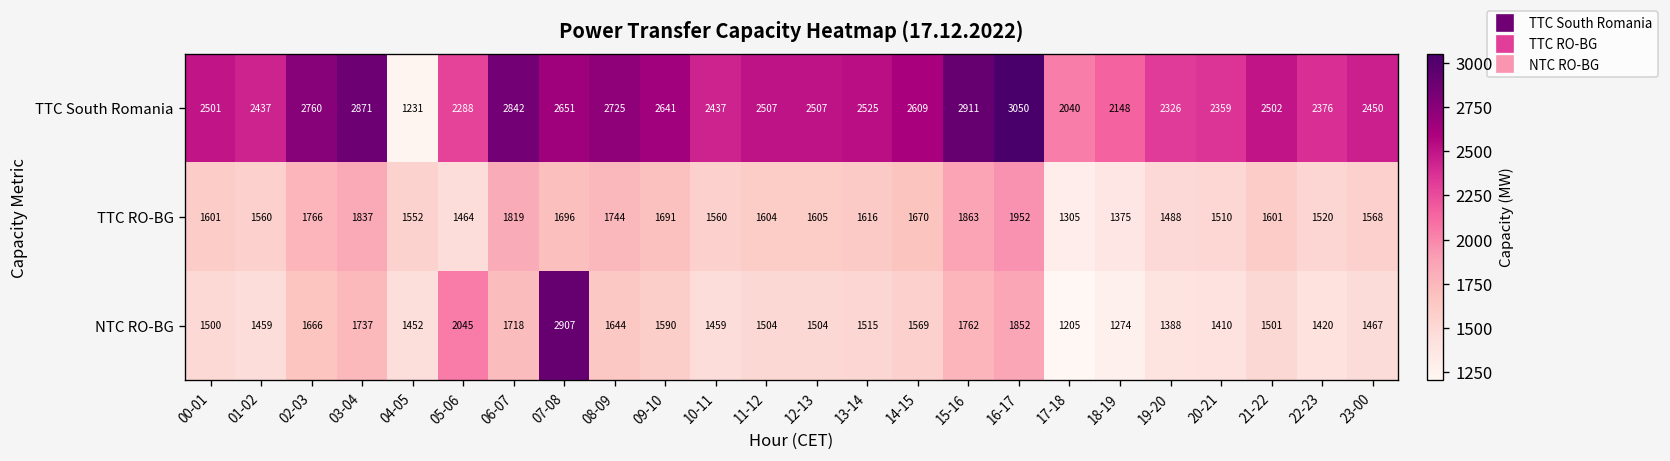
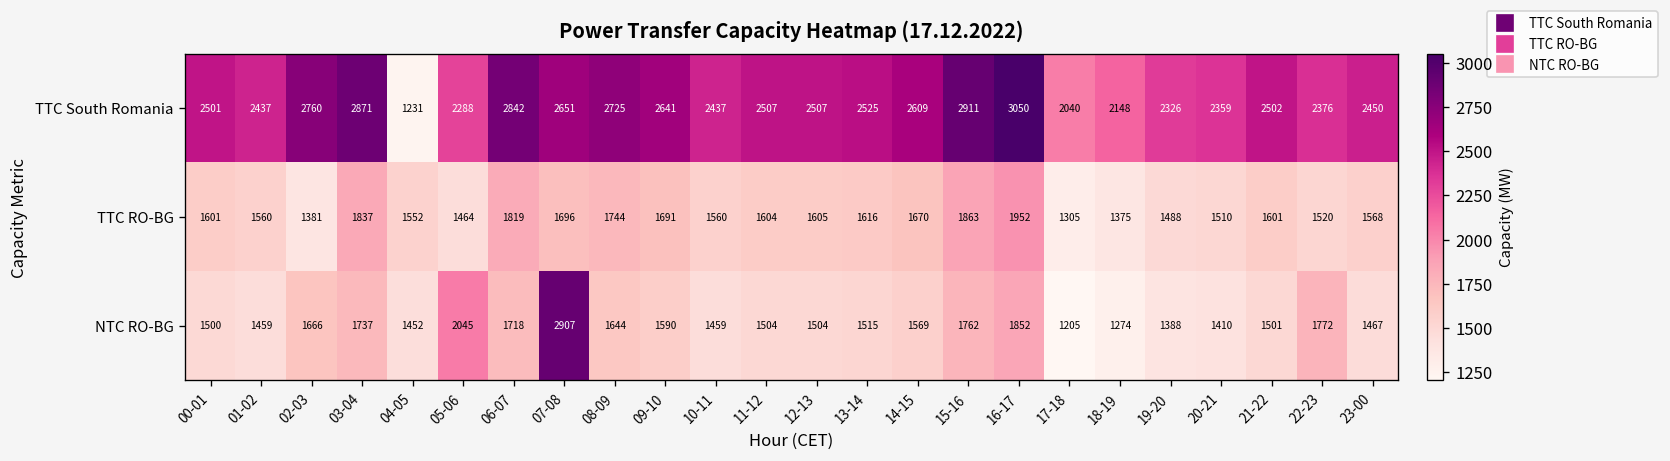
TTC RO-BG, 02-03: 1766 -> 1381
NTC RO-BG, 22-23: 1420 -> 1772
